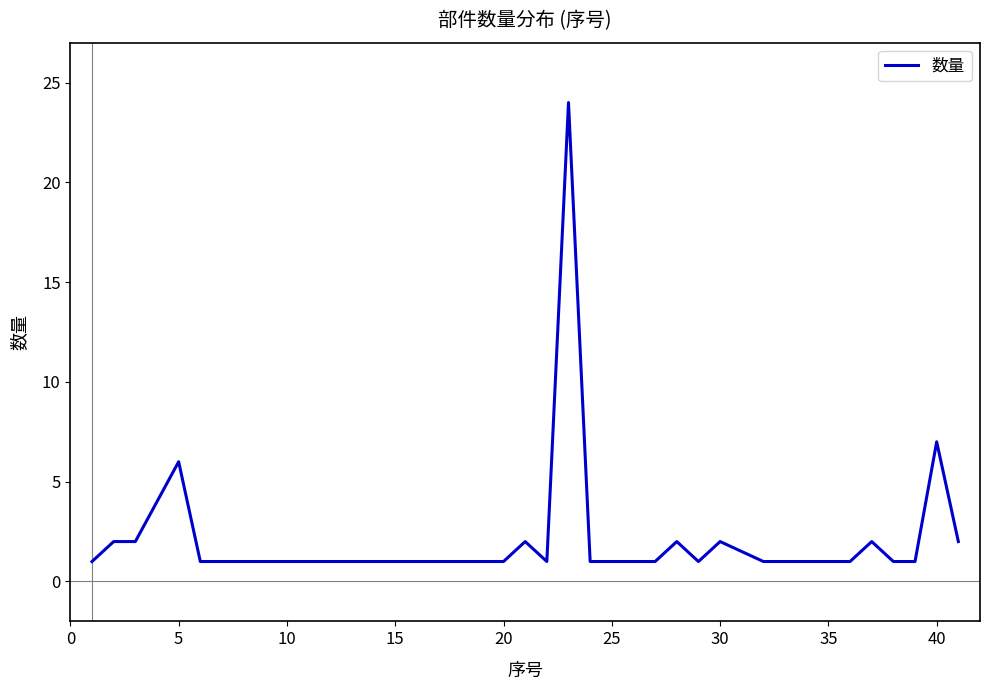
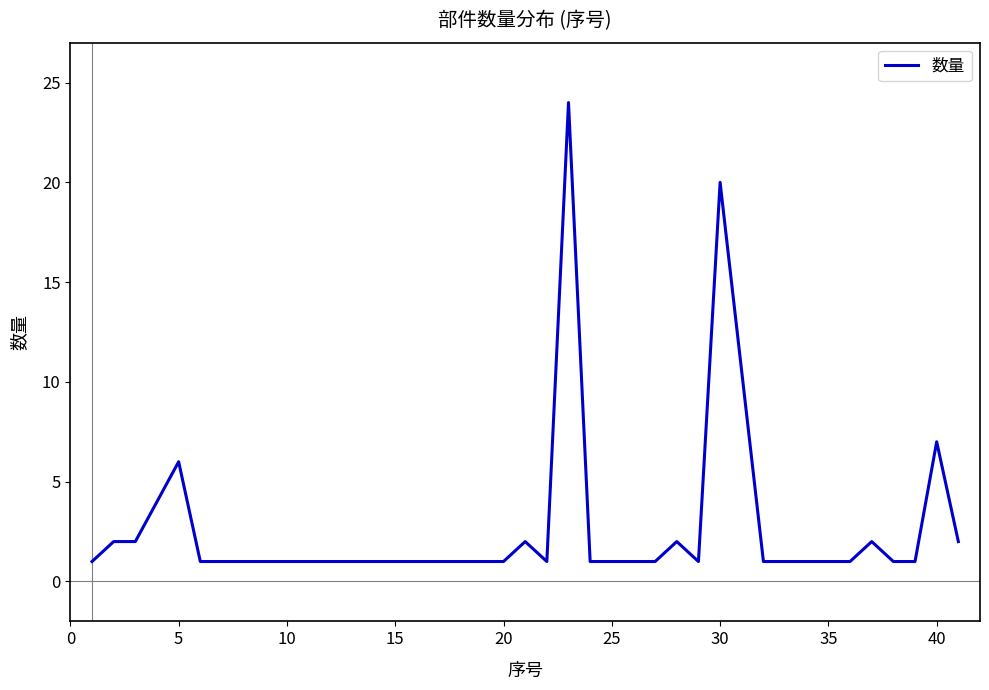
30: 2 -> 20
